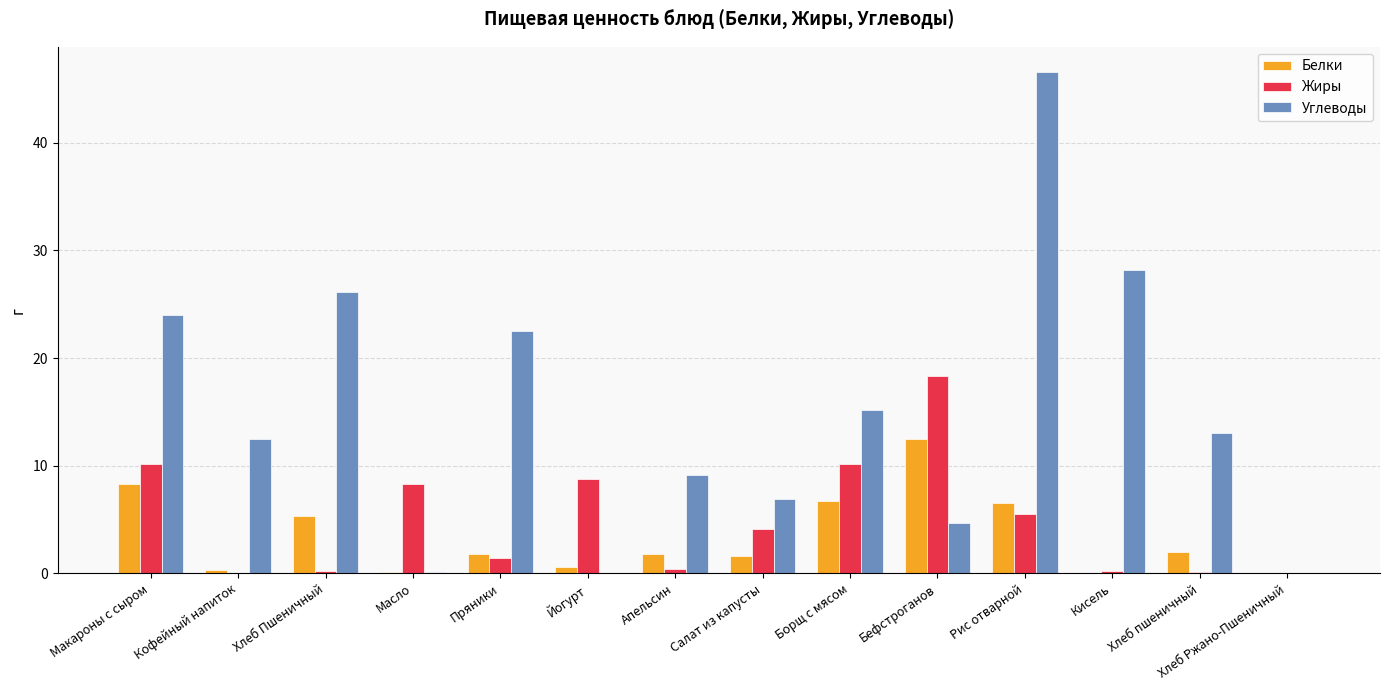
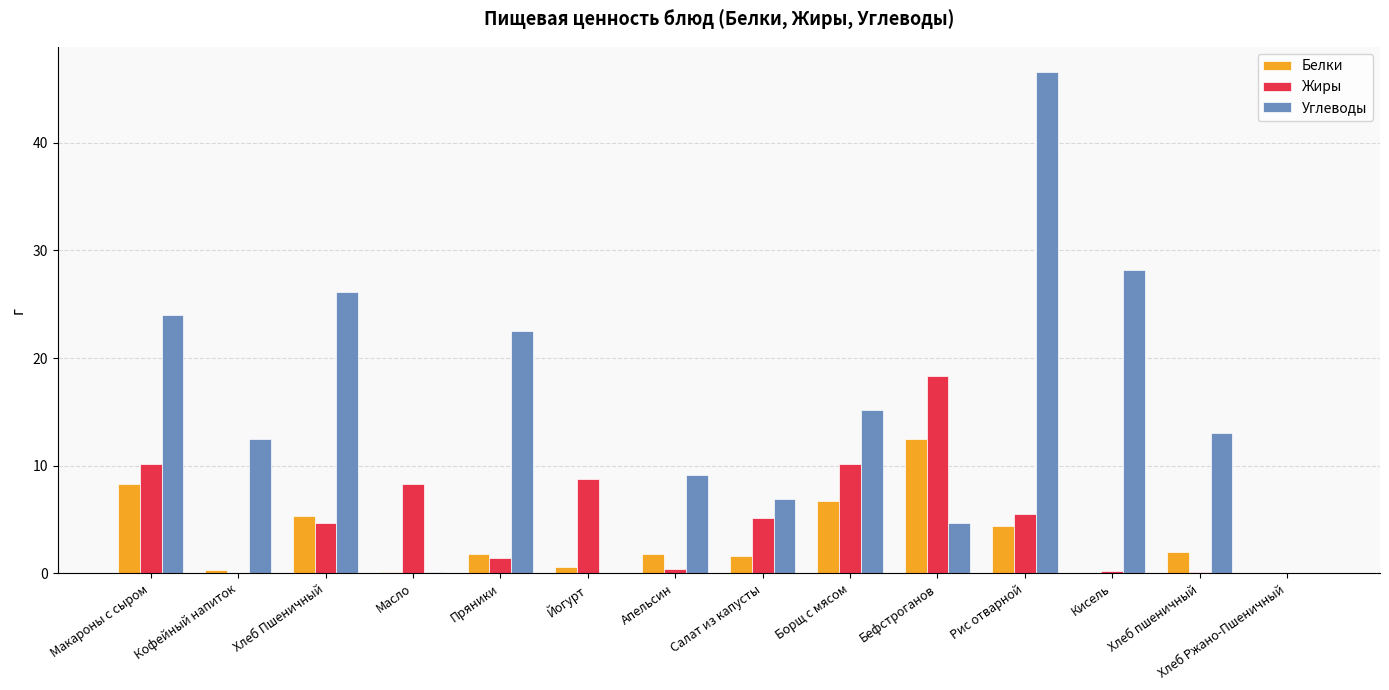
Жиры, Хлеб Пшеничный: 0.3 -> 4.7
Жиры, Салат из капусты: 4.1 -> 5.1
Белки, Рис отварной: 6.5 -> 4.4
